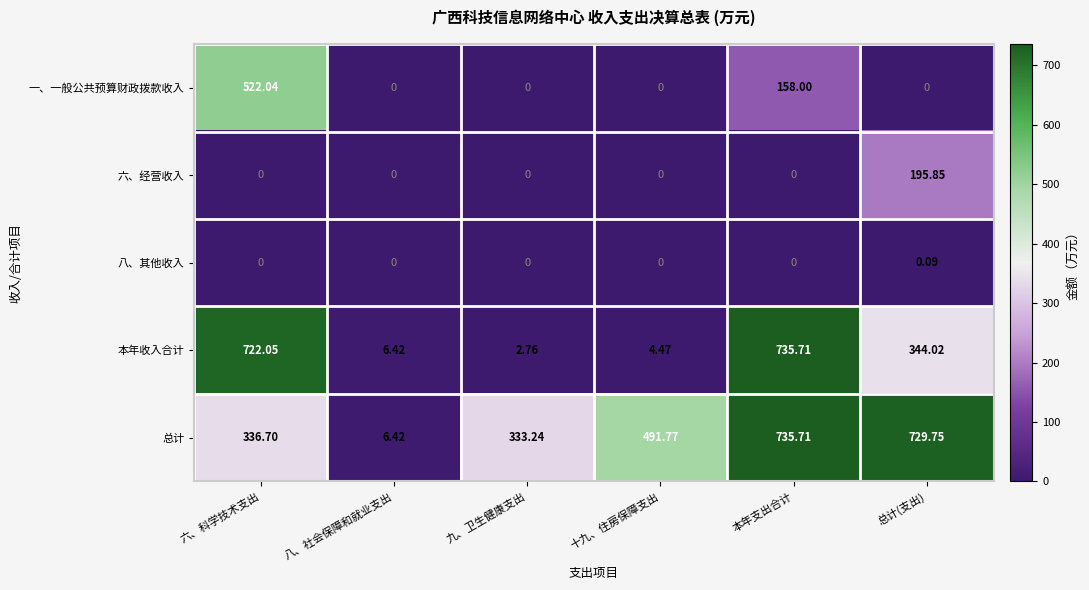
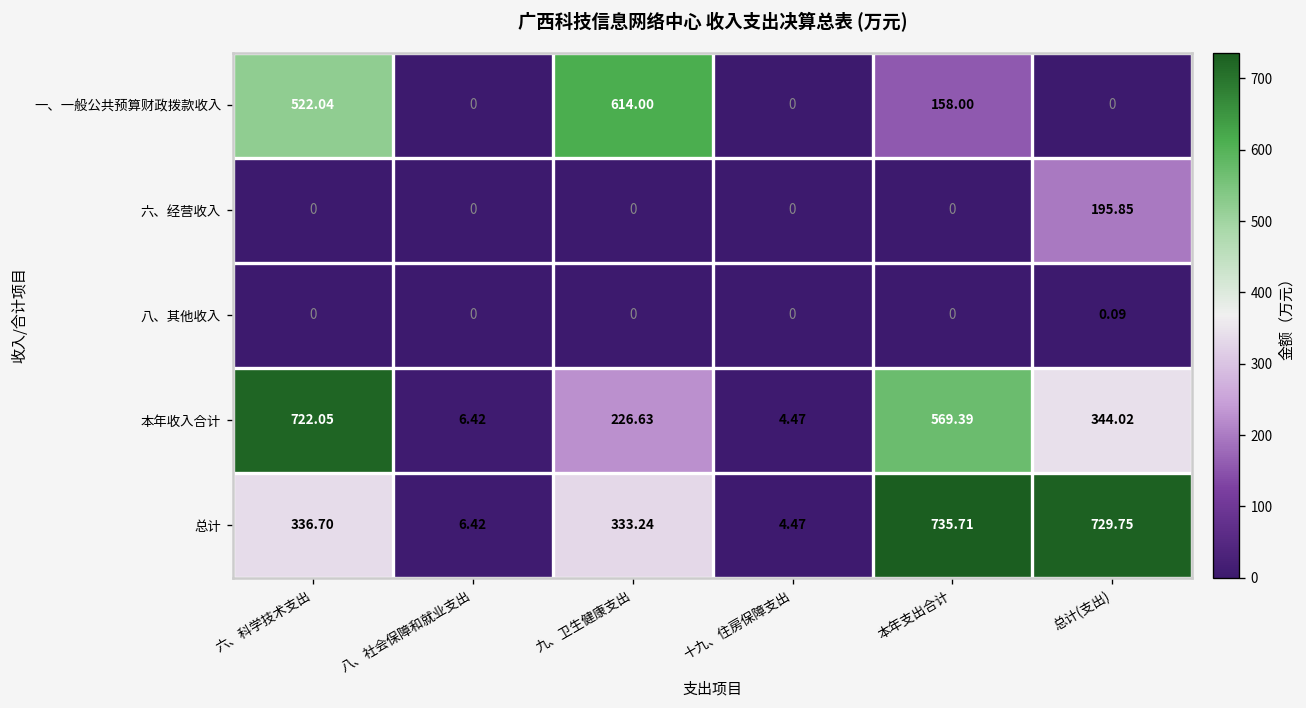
一、一般公共预算财政拨款收入, 九、卫生健康支出: 0 -> 614.00
本年收入合计, 九、卫生健康支出: 2.76 -> 226.63
本年收入合计, 本年支出合计: 735.71 -> 569.39
总计, 十九、住房保障支出: 491.77 -> 4.47
